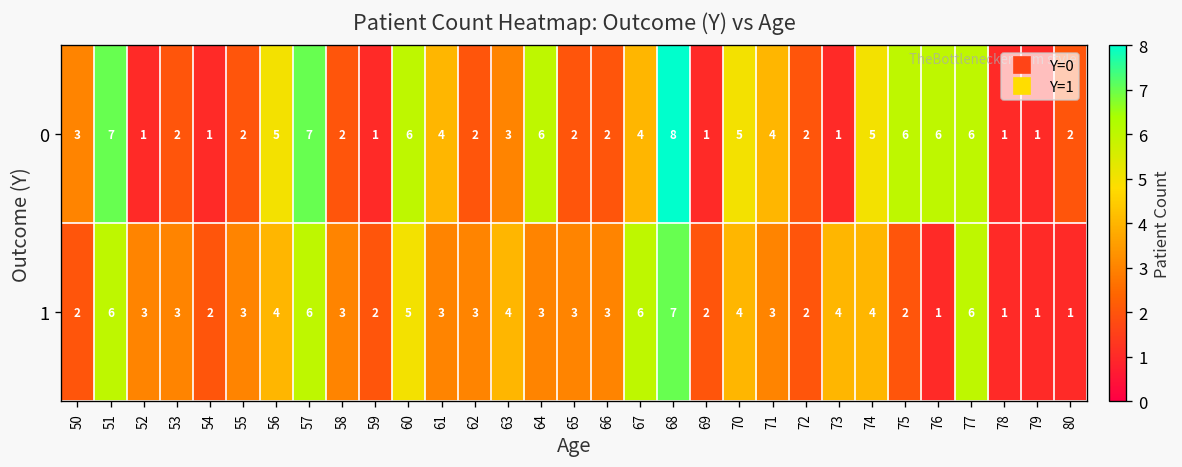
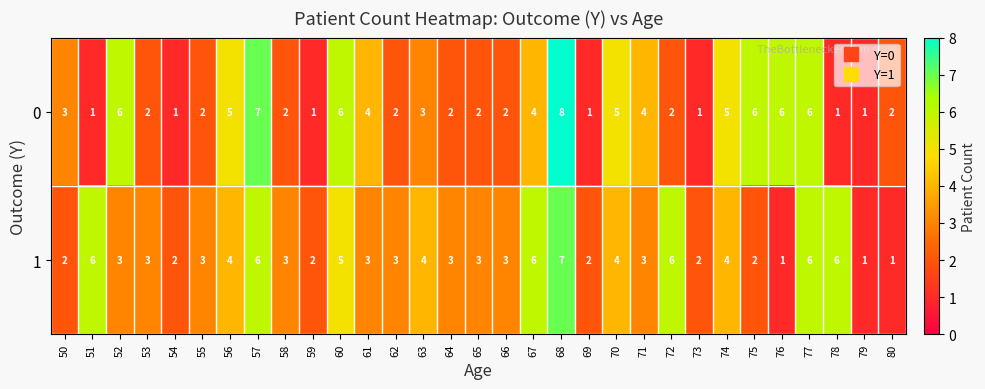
0, 51: 7 -> 1
0, 52: 1 -> 6
0, 64: 6 -> 2
1, 72: 2 -> 6
1, 73: 4 -> 2
1, 78: 1 -> 6
